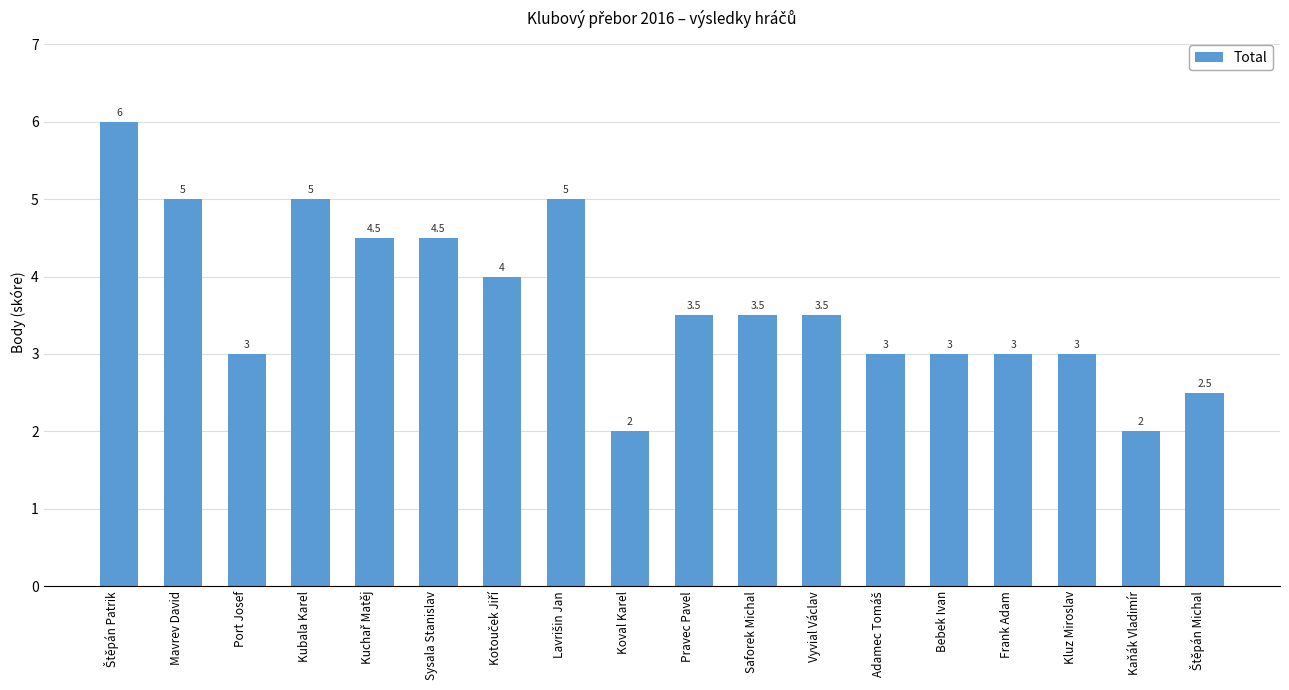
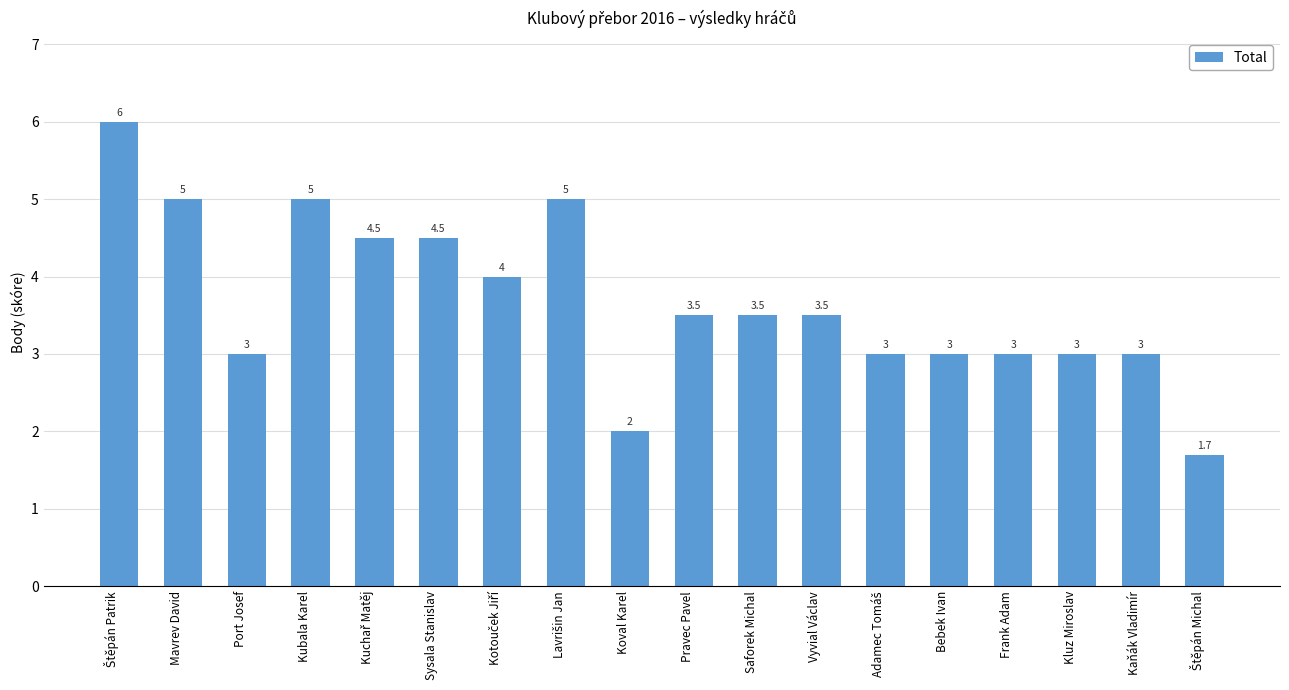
Kaňák Vladimír: 2 -> 3
Štěpán Michal: 2.5 -> 1.7
